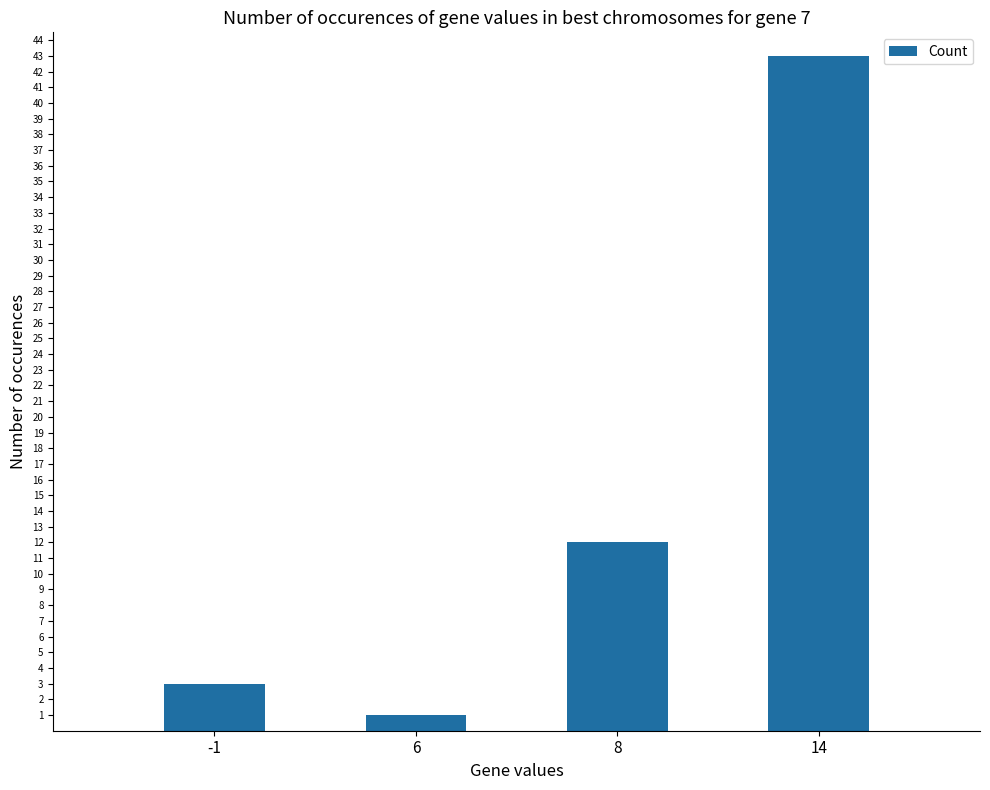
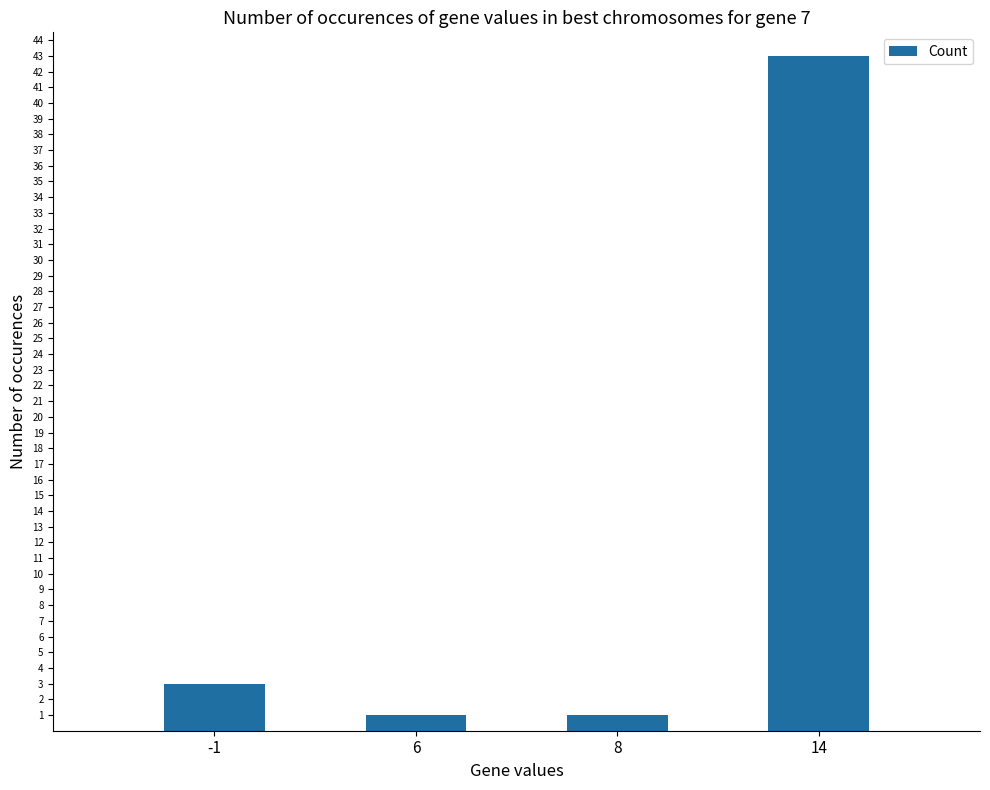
8: 12 -> 1
